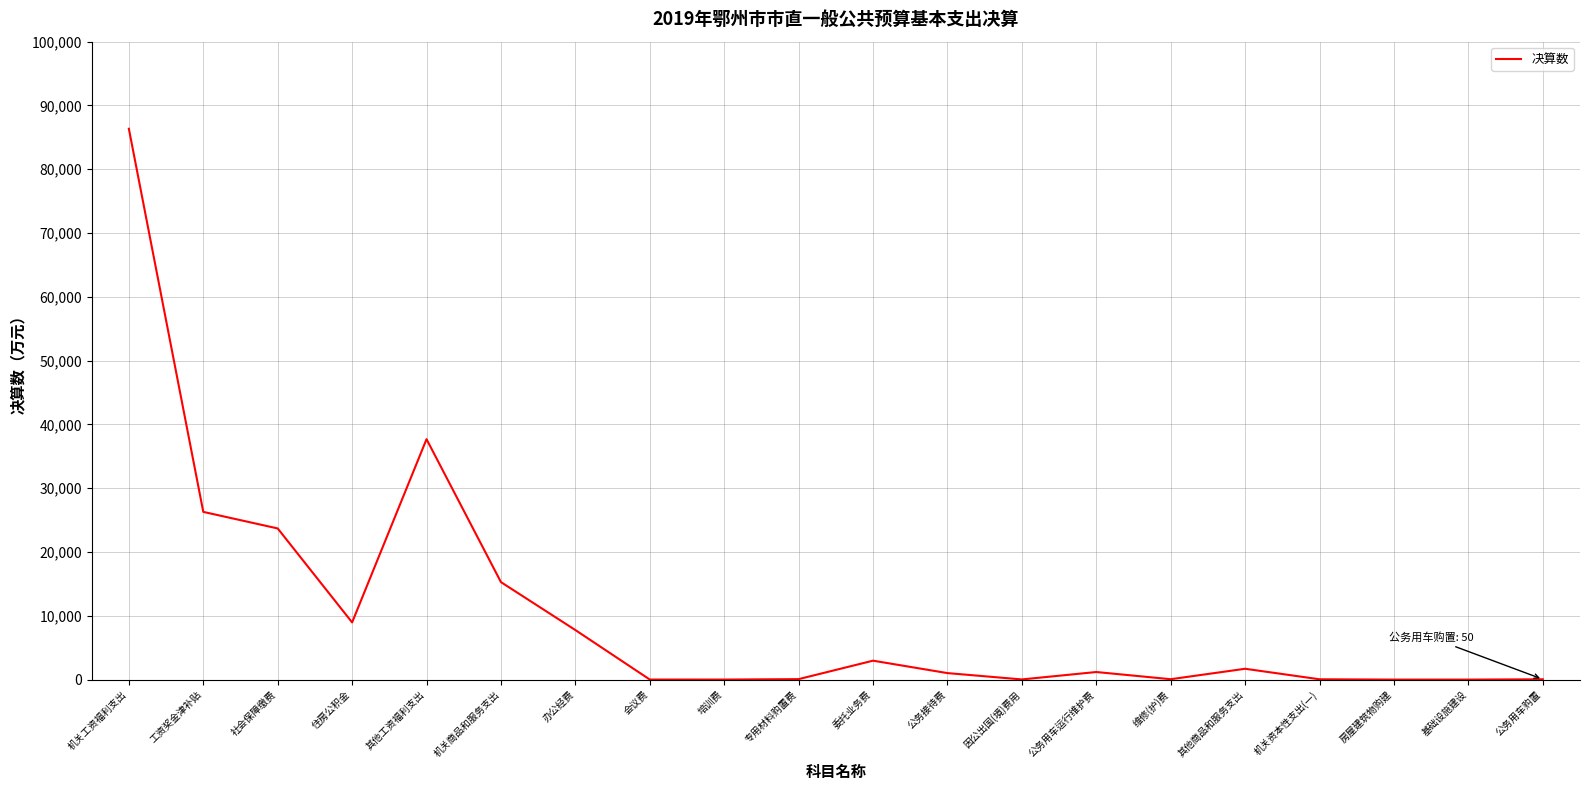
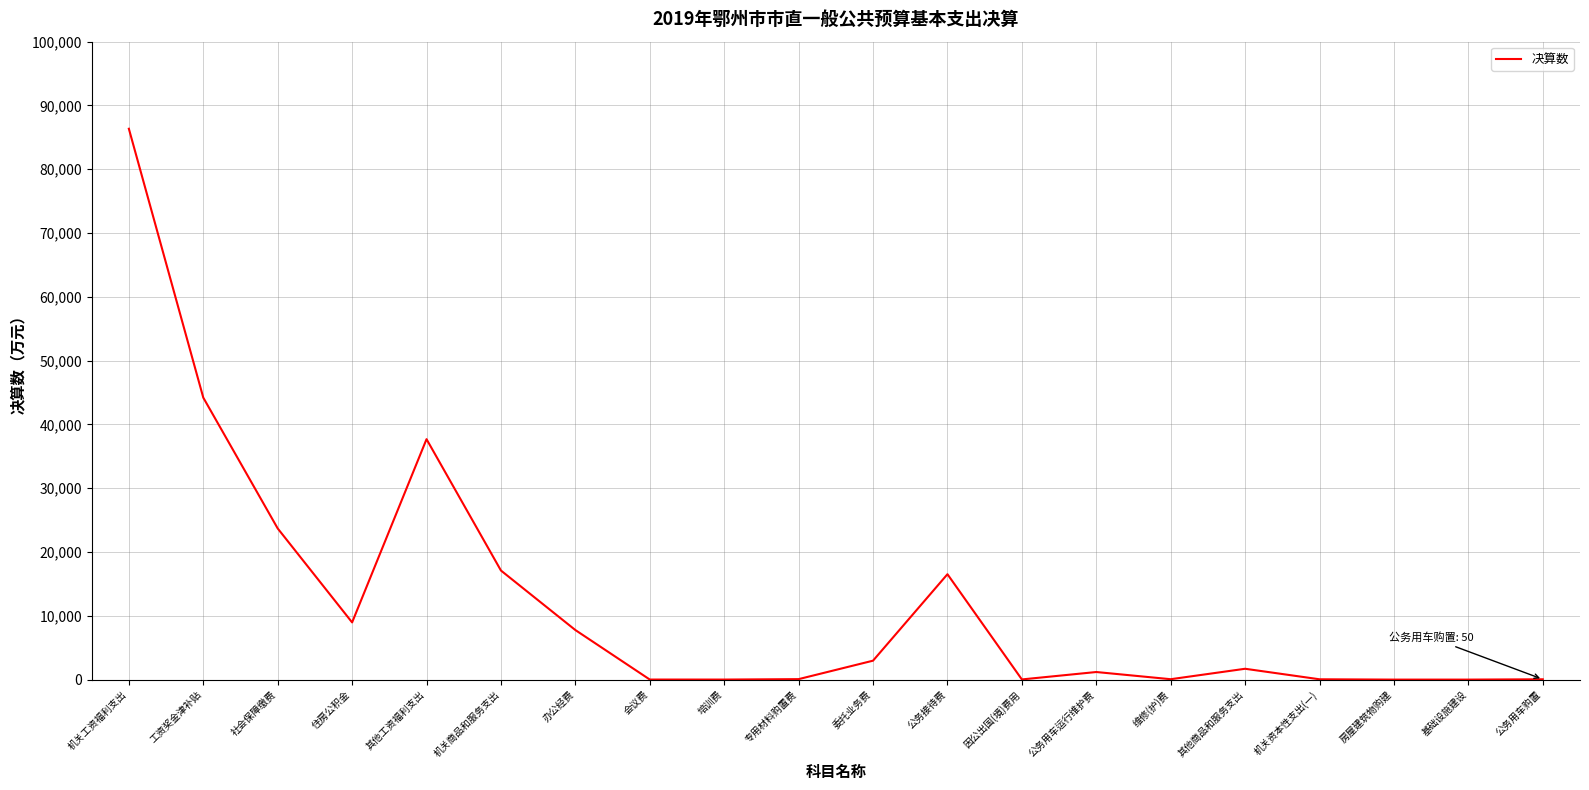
工资奖金津补贴: 26,000 -> 44,000
机关商品和服务支出: 15,000 -> 17,000
公务接待费: 1,000 -> 17,000
